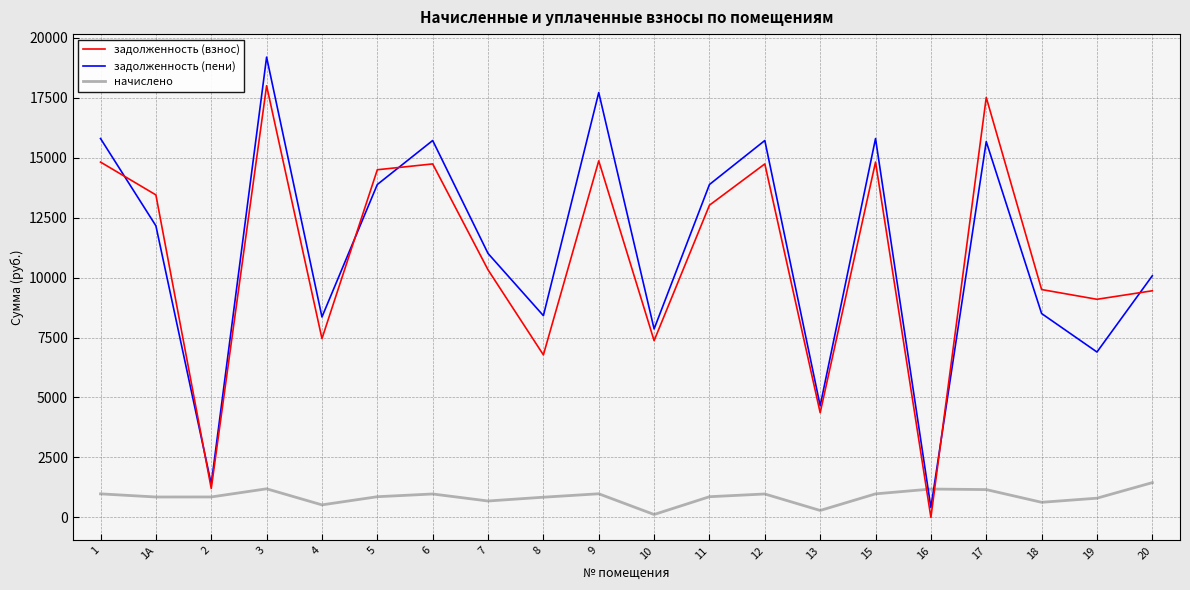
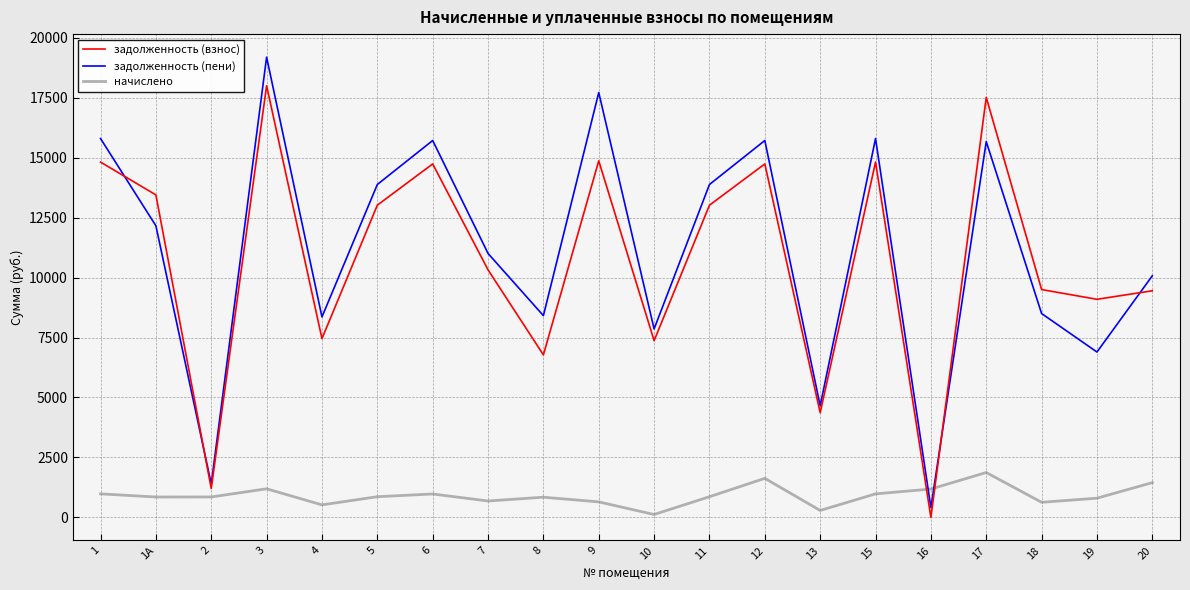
задолженность (взнос), 5: 14500 -> 13000
начислено, 9: 1000 -> 600
начислено, 12: 1000 -> 1600
начислено, 17: 1200 -> 1900
